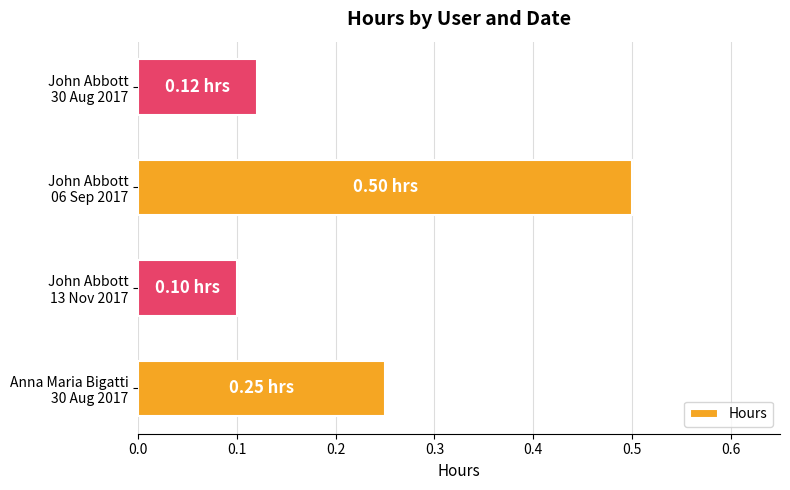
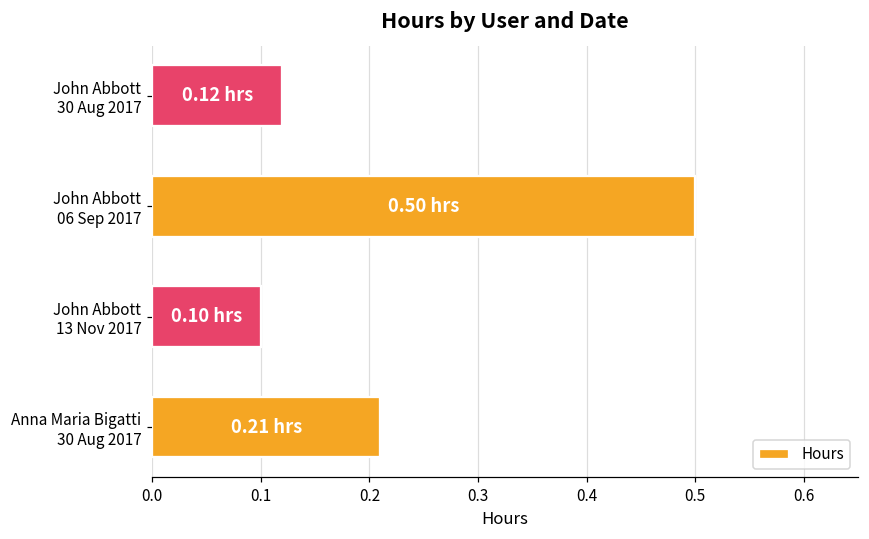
Anna Maria Bigatti 30 Aug 2017: 0.25 -> 0.21
